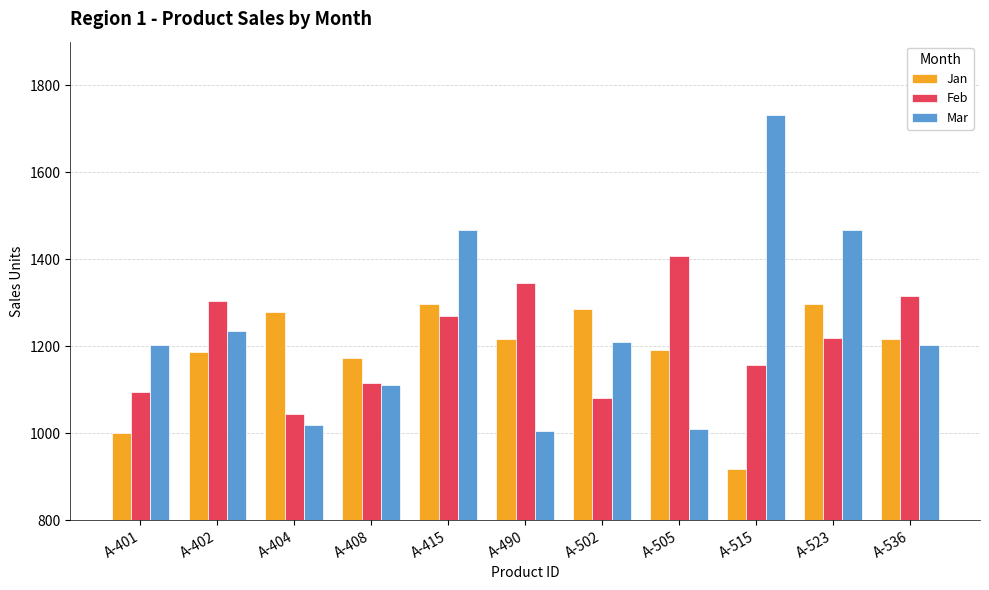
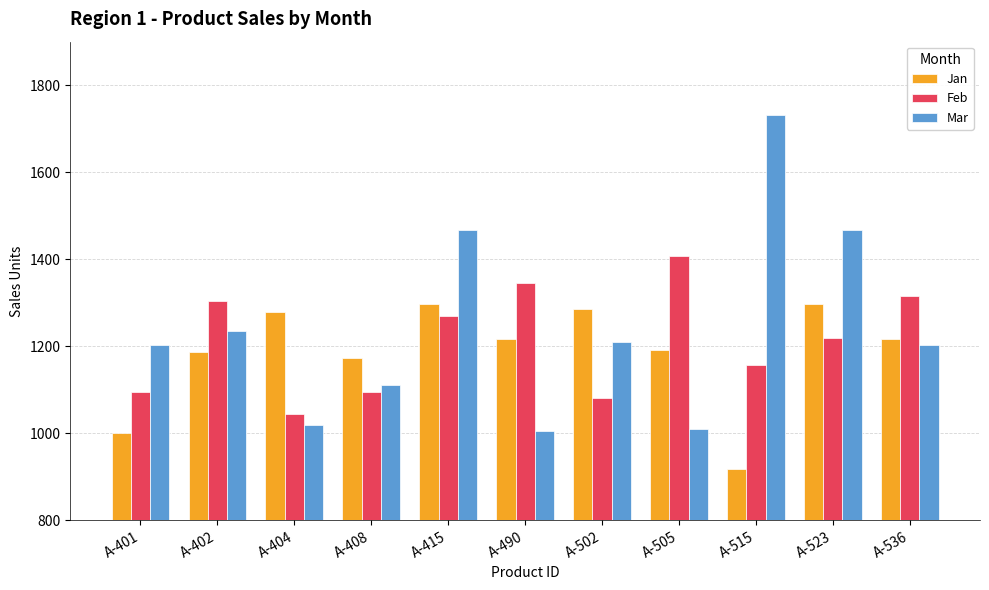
Feb, A-408: 1120 -> 1100
